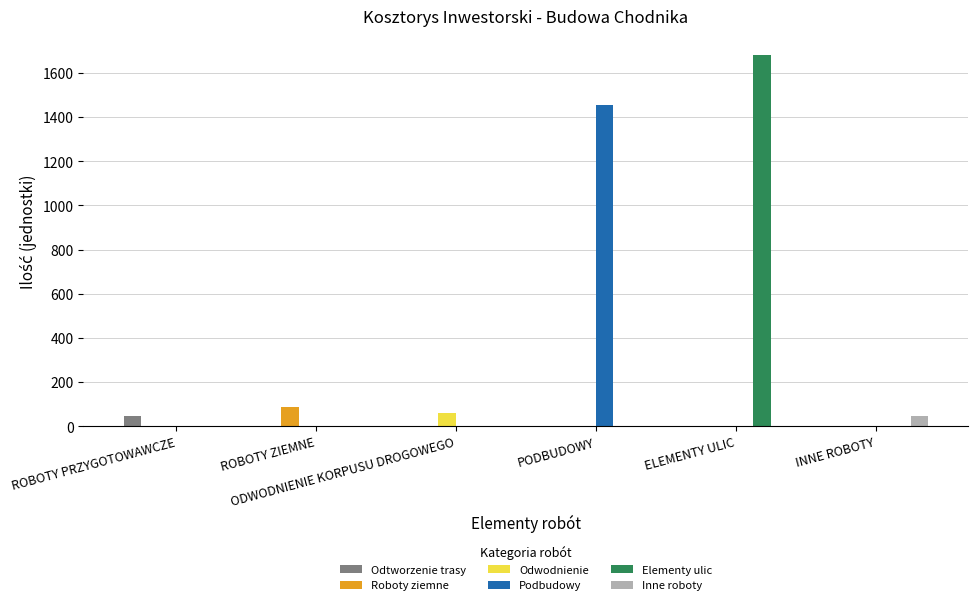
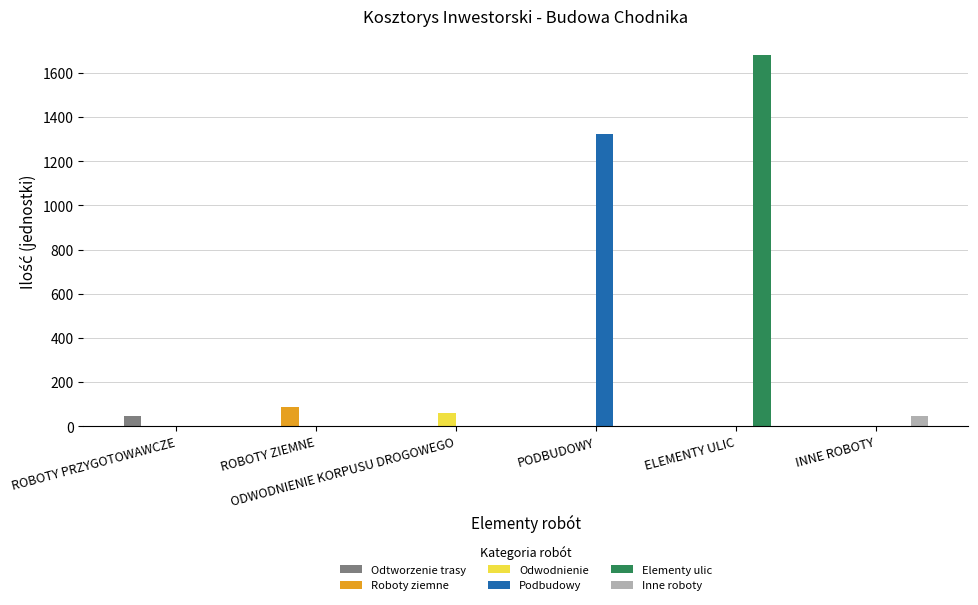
Podbudowy, PODBUDOWY: 1450 -> 1320
